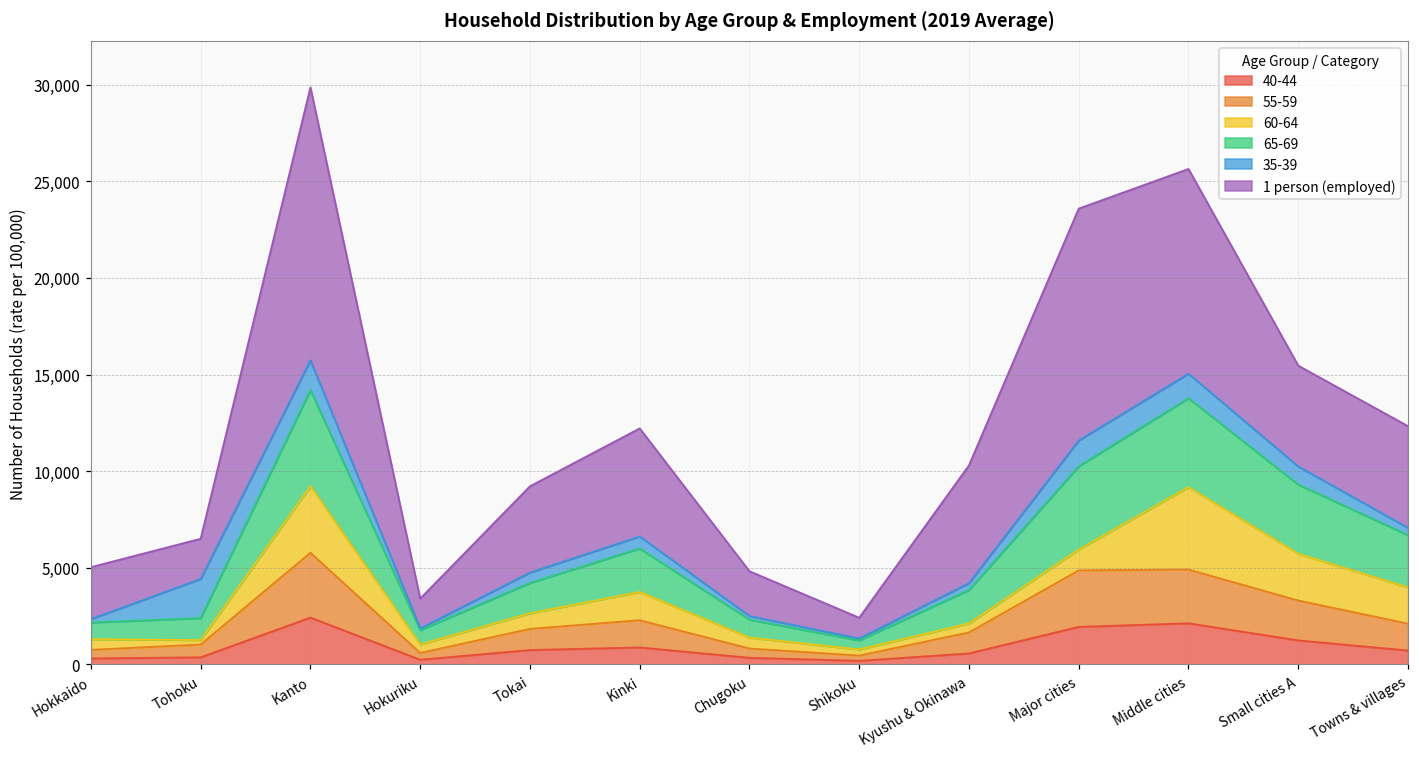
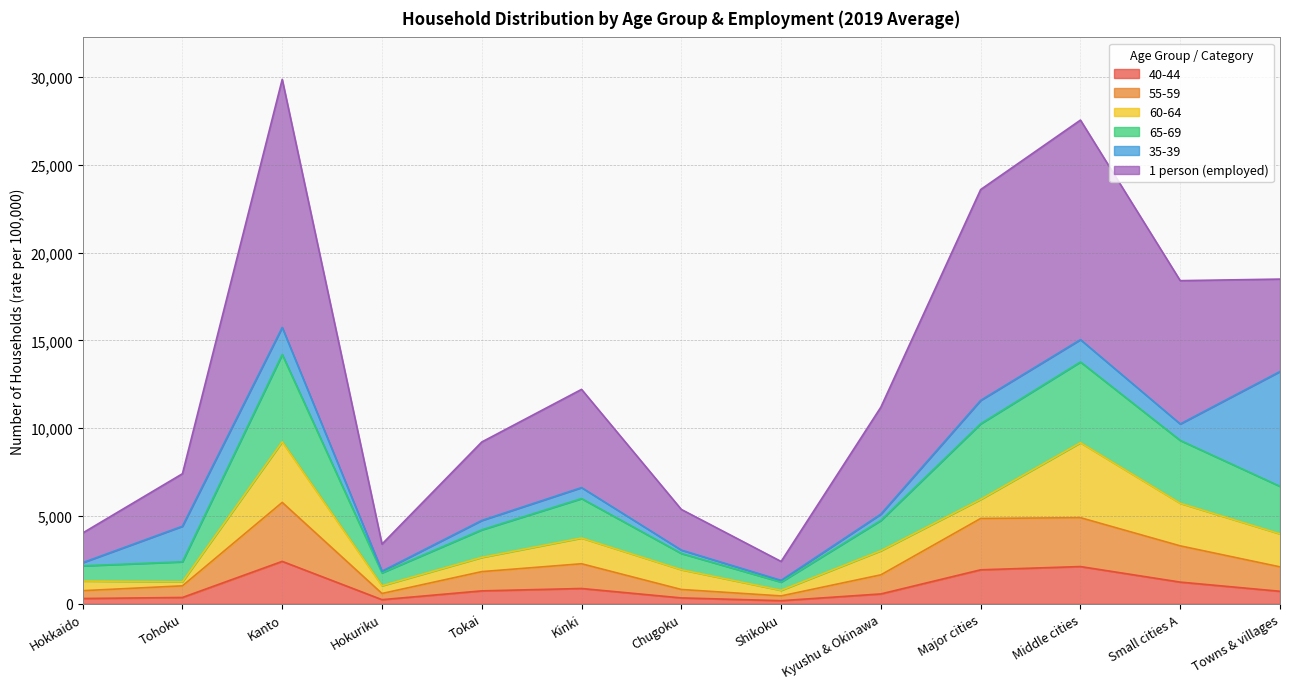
1 person (employed), Hokkaido: 2,700 -> 1,700
1 person (employed), Tohoku: 2,100 -> 3,000
60-64, Chugoku: 600 -> 1,100
60-64, Kyushu & Okinawa: 500 -> 1,400
1 person (employed), Middle cities: 10,600 -> 12,500
1 person (employed), Small cities A: 5,200 -> 8,200
35-39, Towns & villages: 400 -> 6,500
